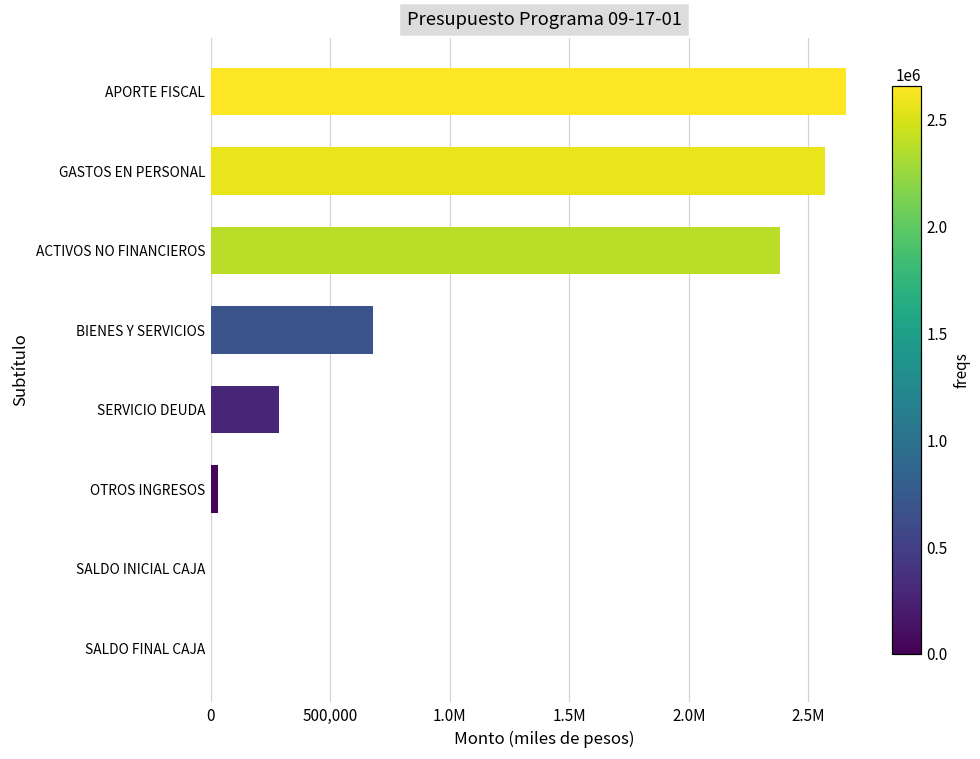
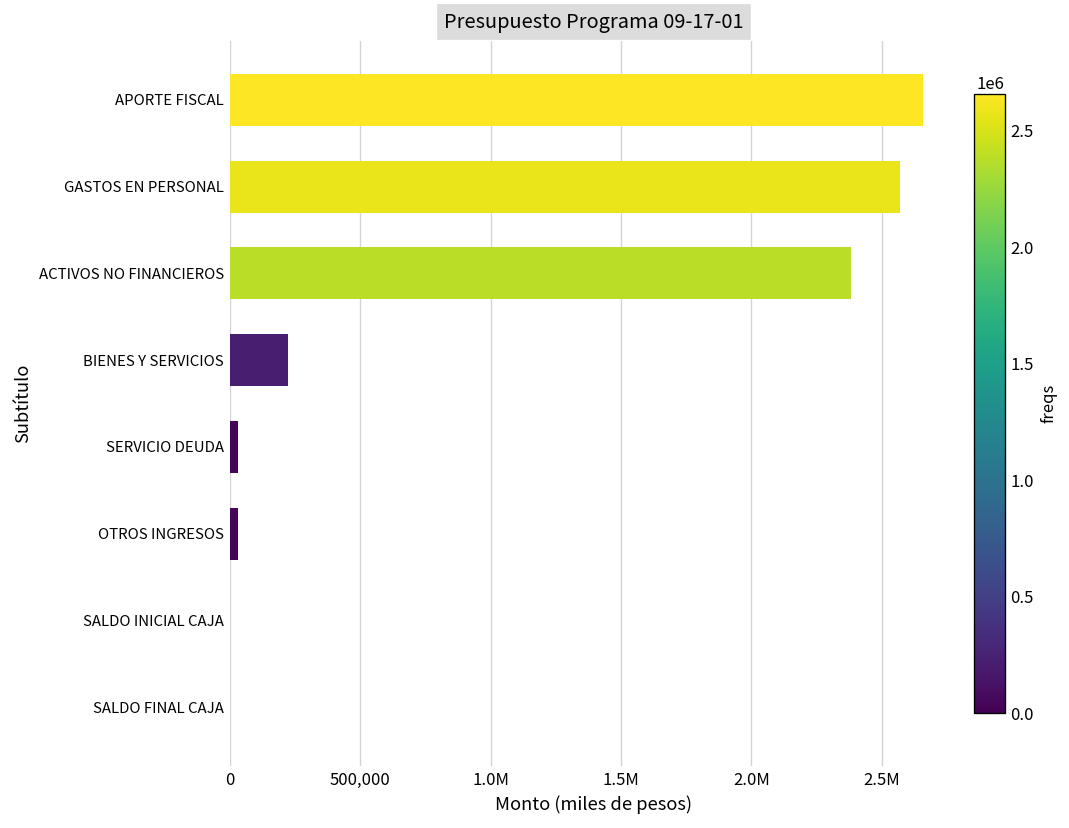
BIENES Y SERVICIOS: 680,000 -> 230,000
SERVICIO DEUDA: 280,000 -> 30,000
